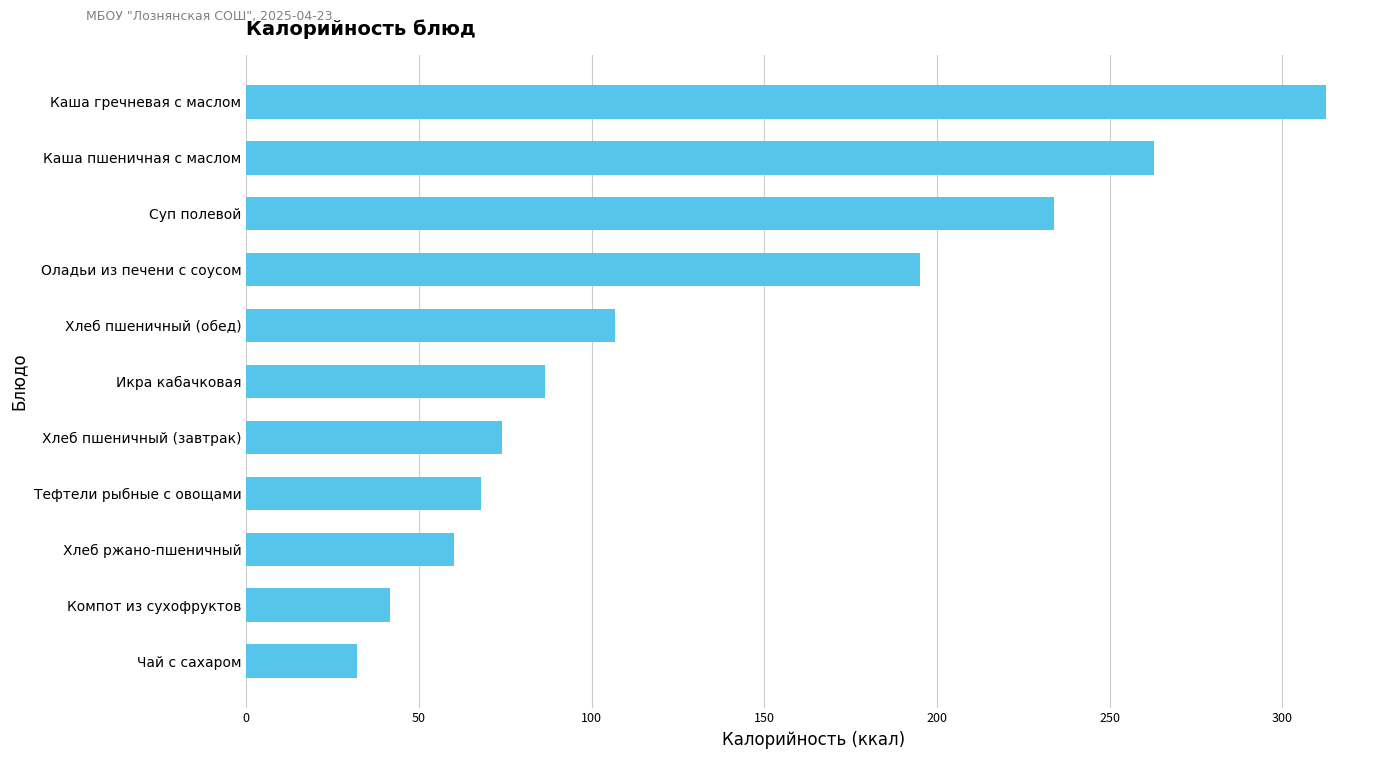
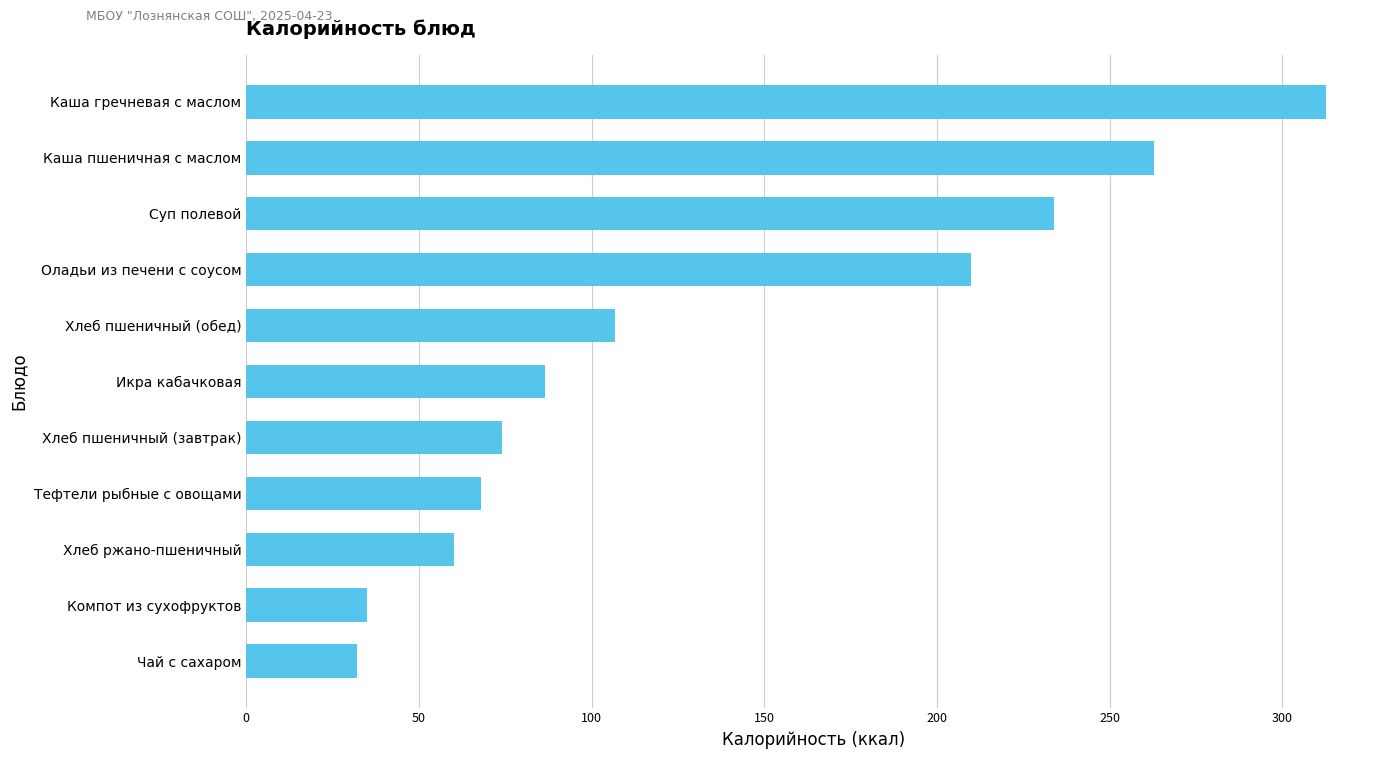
Оладьи из печени с соусом: 195 -> 210
Компот из сухофруктов: 42 -> 35
